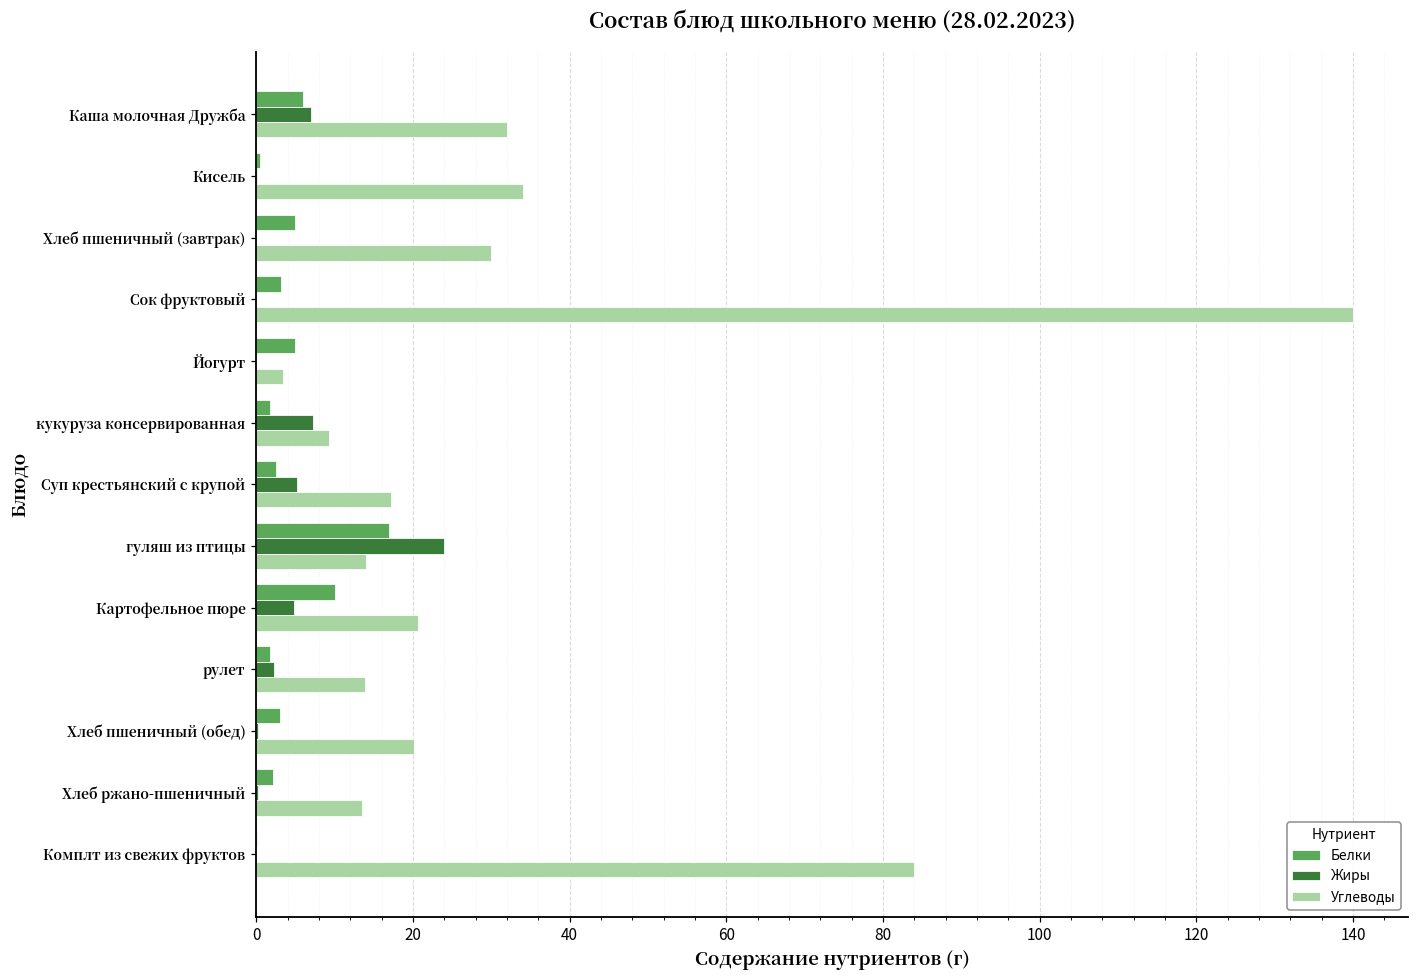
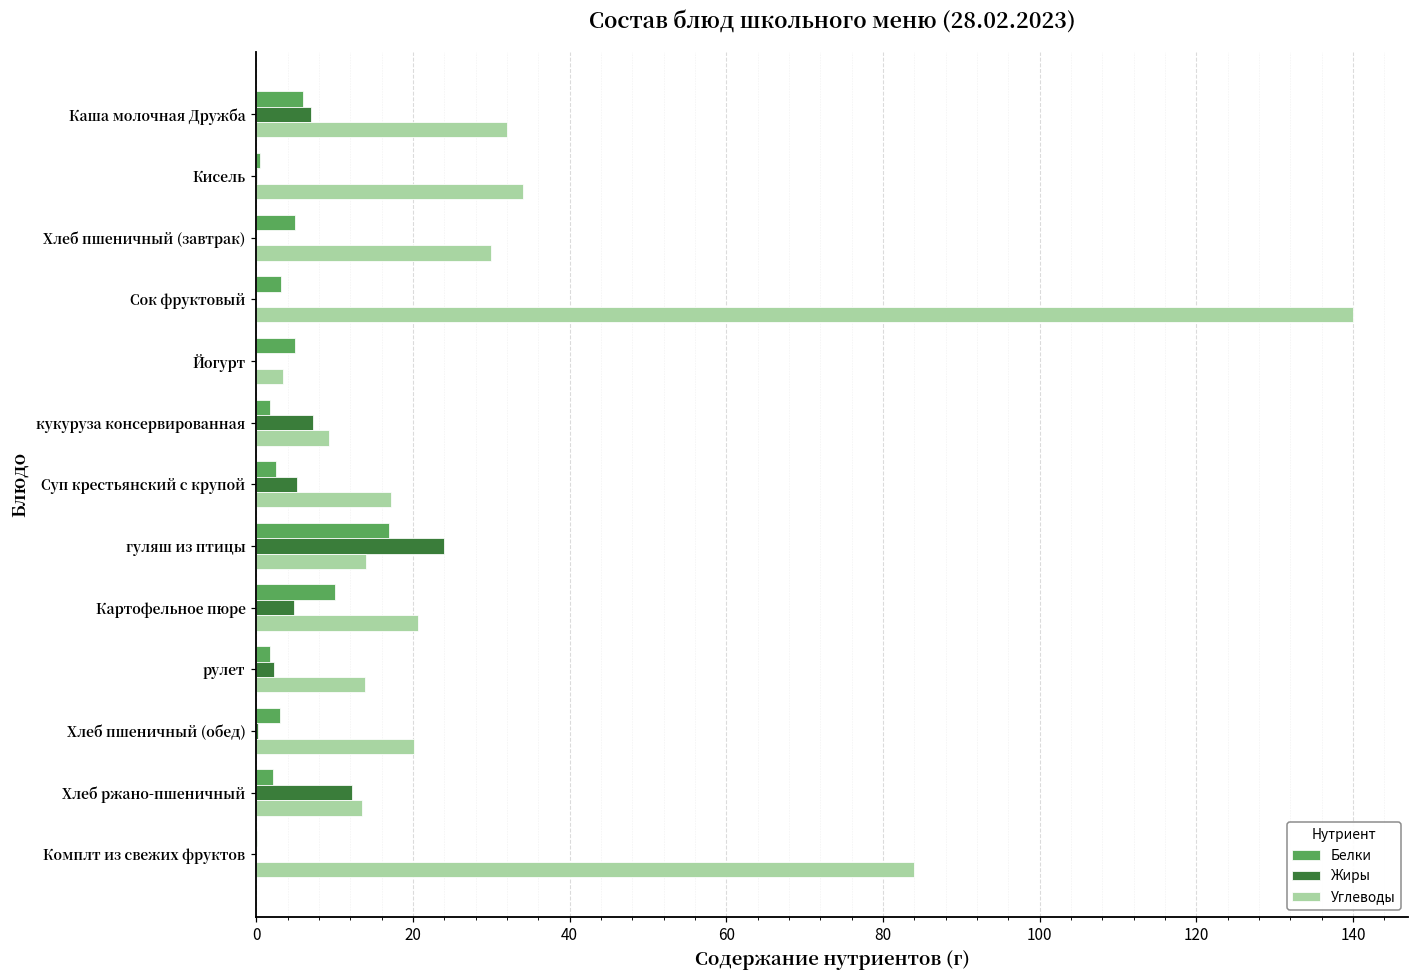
Жиры, Хлеб ржано-пшеничный: 0 -> 12
